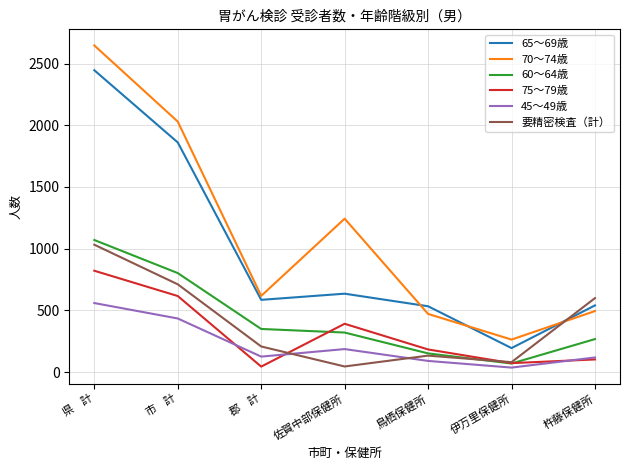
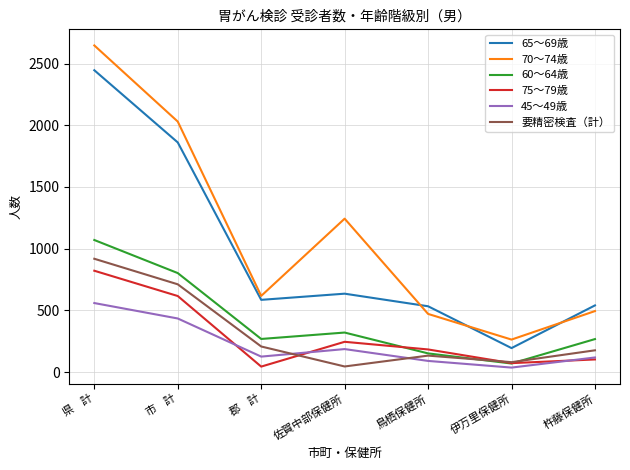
要精密検査（計）, 県 計: 1030 -> 920
60～64歳, 郡 計: 350 -> 270
75～79歳, 佐賀中部保健所: 390 -> 250
要精密検査（計）, 杵藤保健所: 600 -> 180
